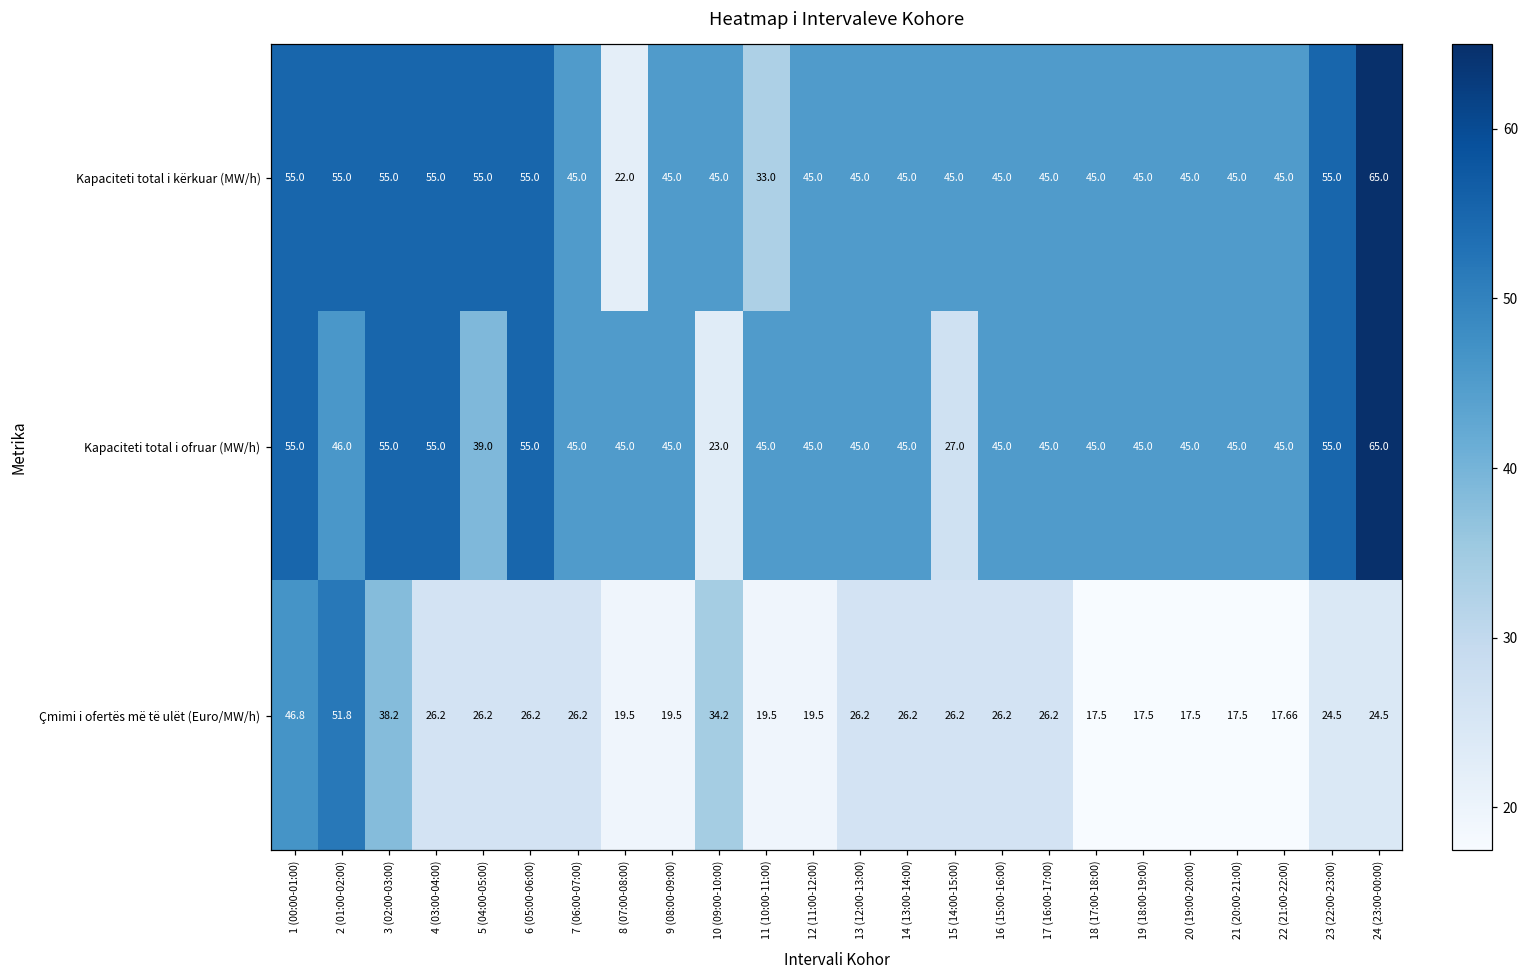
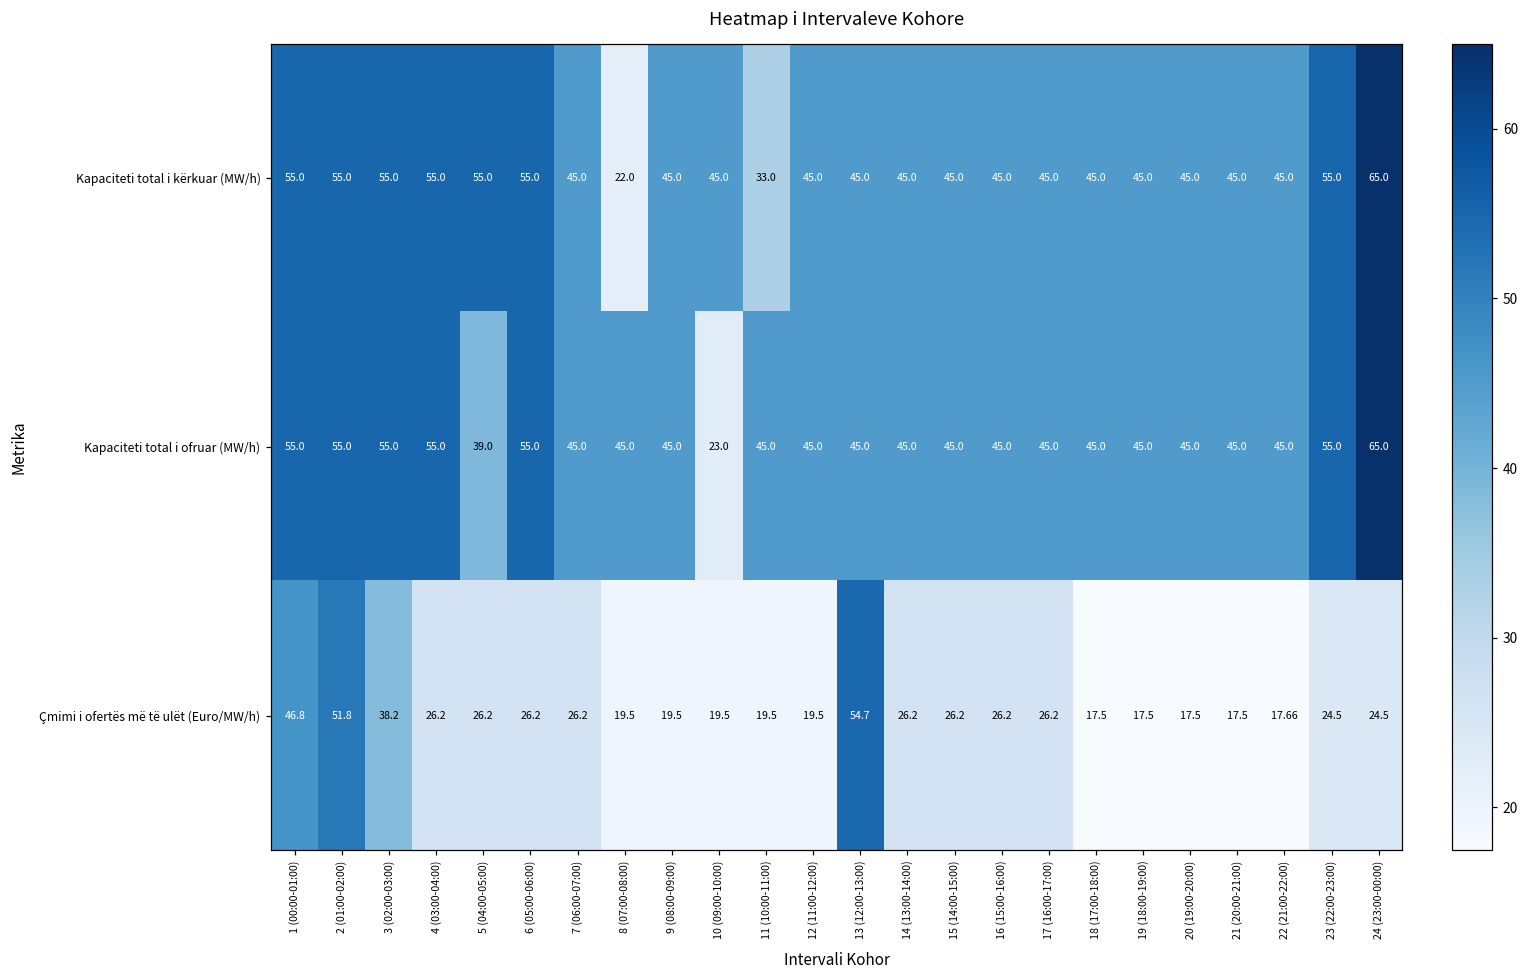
Kapaciteti total i ofruar (MW/h), 2 (01:00-02:00): 46.0 -> 55.0
Kapaciteti total i ofruar (MW/h), 15 (14:00-15:00): 27.0 -> 45.0
Çmimi i ofertës më të ulët (Euro/MW/h), 10 (09:00-10:00): 34.2 -> 19.5
Çmimi i ofertës më të ulët (Euro/MW/h), 13 (12:00-13:00): 26.2 -> 54.7
